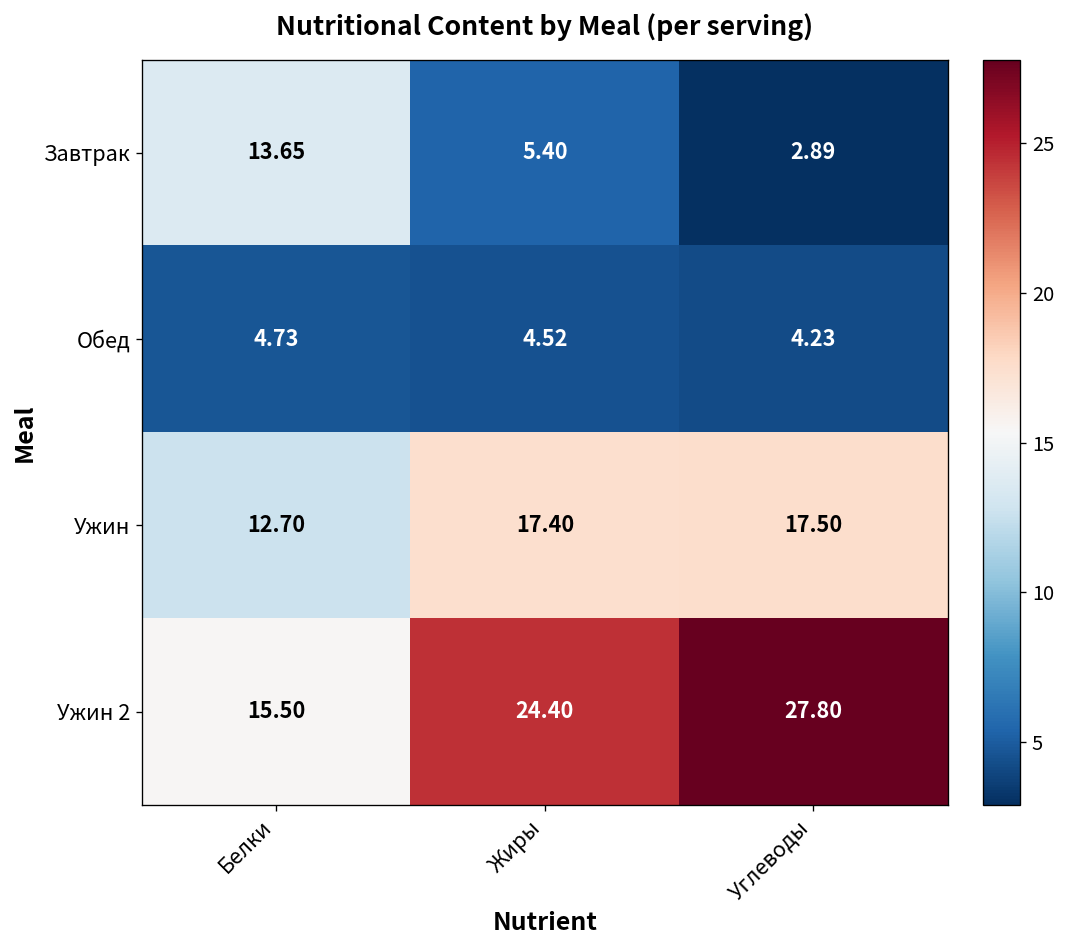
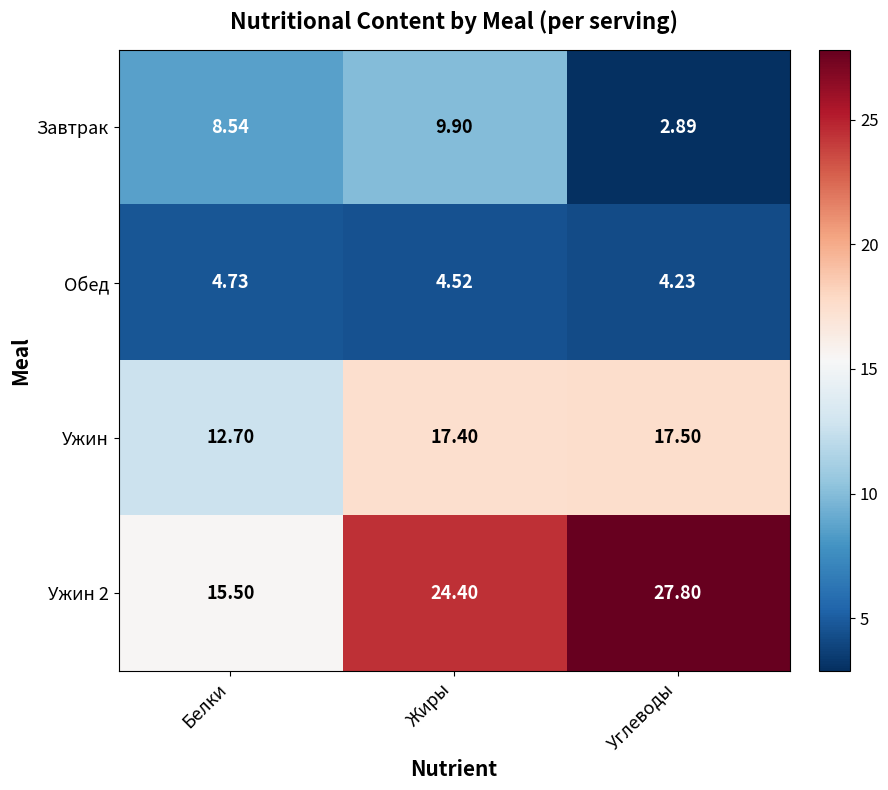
Завтрак, Белки: 13.65 -> 8.54
Завтрак, Жиры: 5.40 -> 9.90
